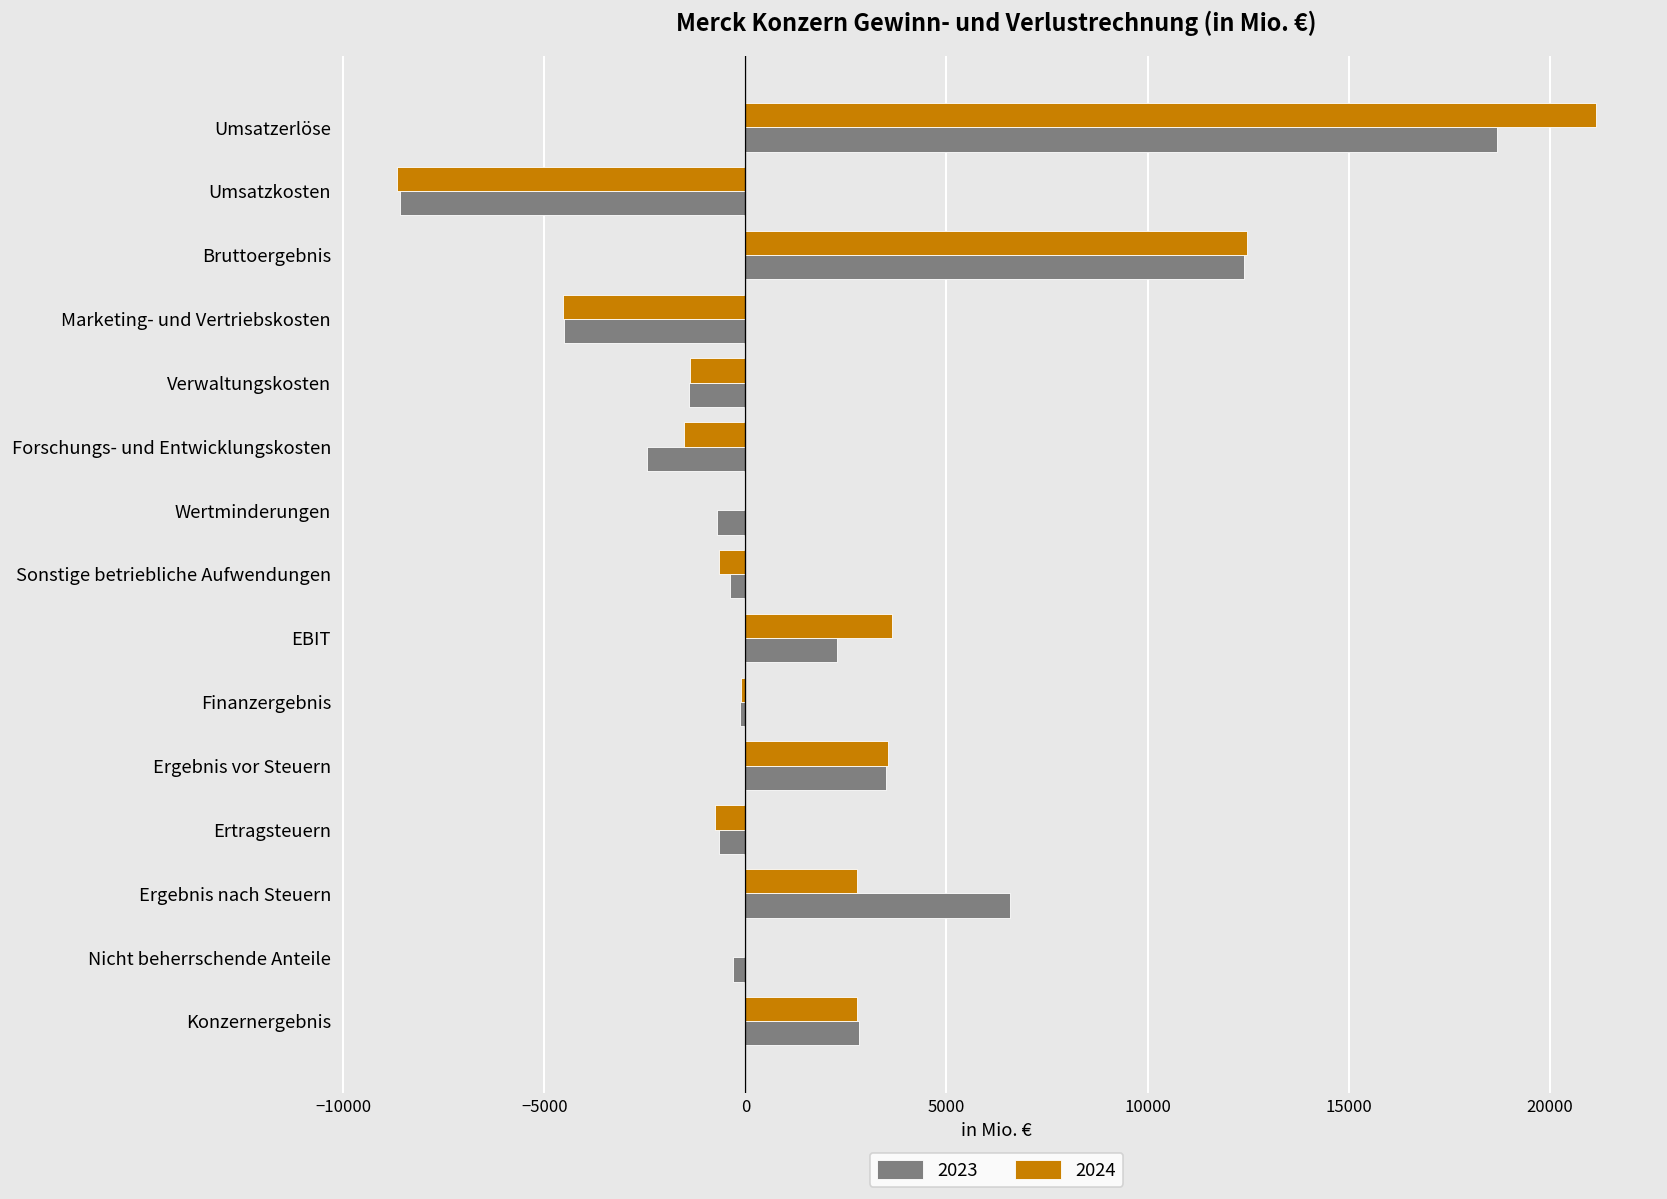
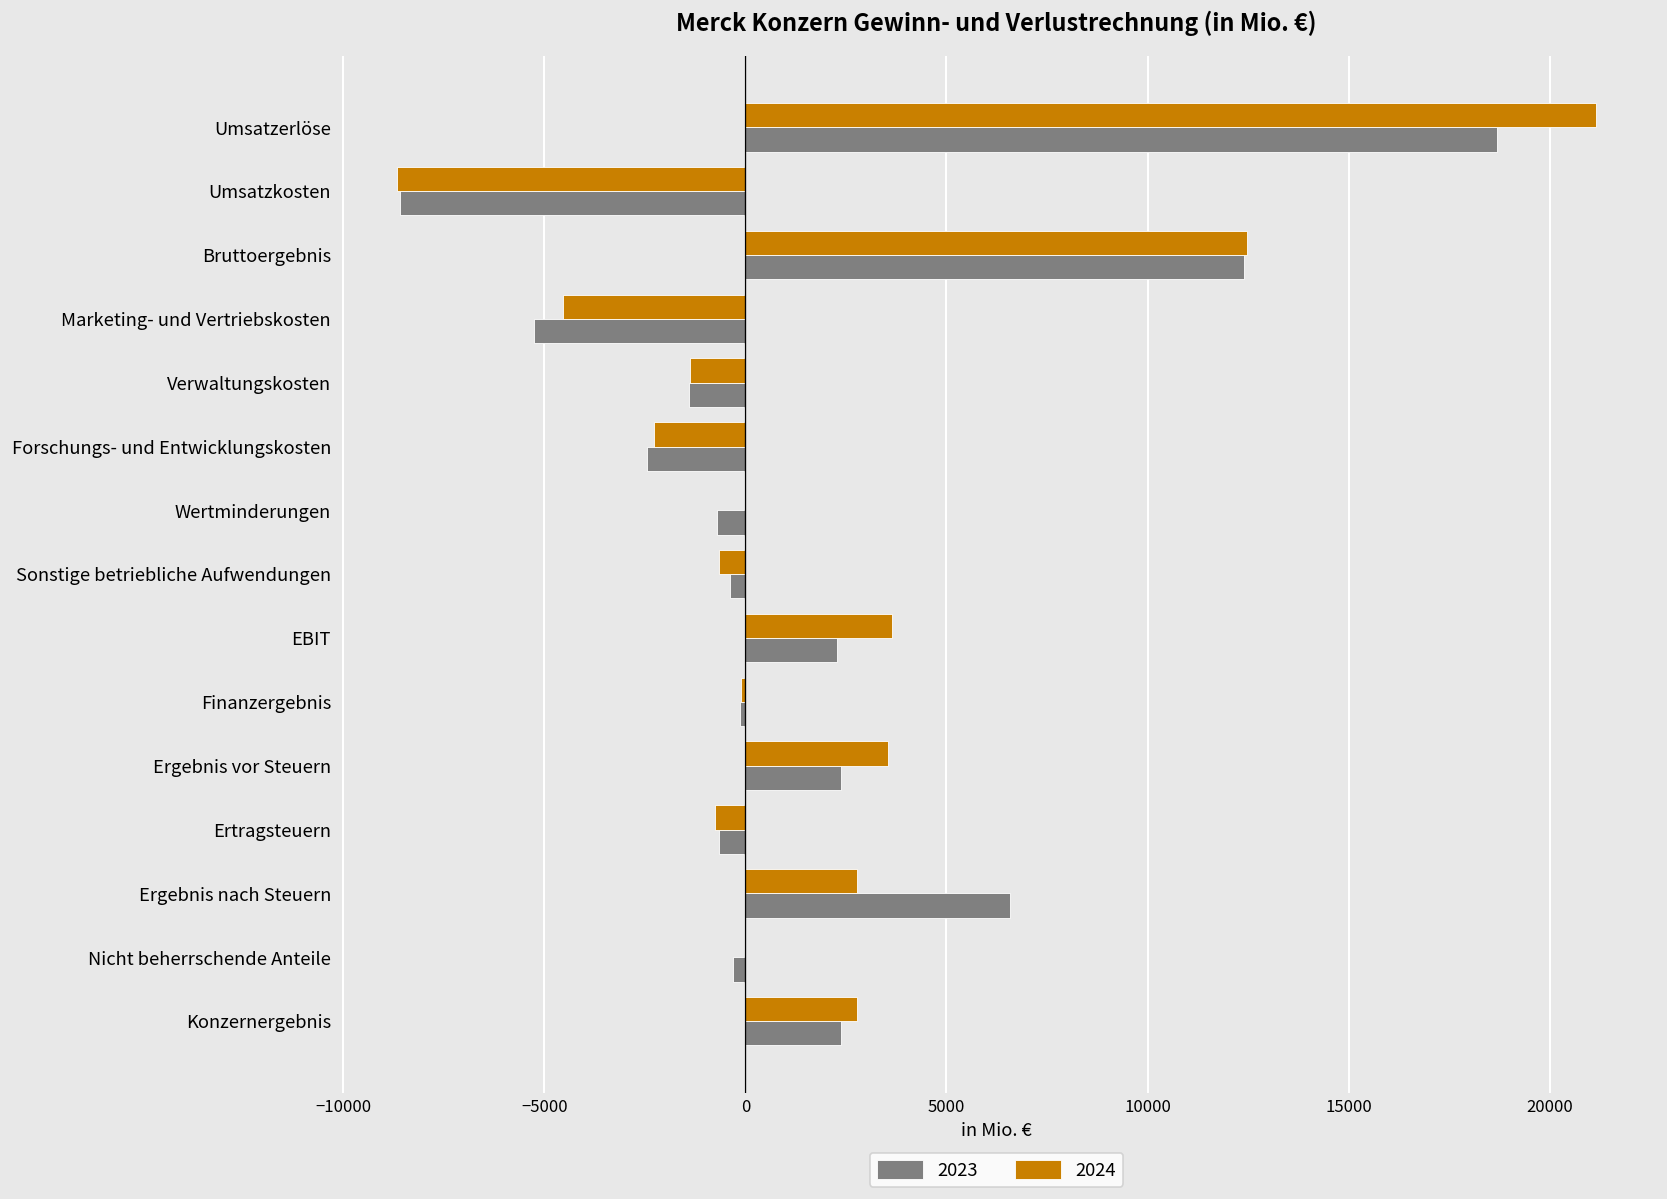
2023, Marketing- und Vertriebskosten: -4500 -> -5300
2024, Forschungs- und Entwicklungskosten: -1500 -> -2300
2023, Ergebnis vor Steuern: 3500 -> 2400
2023, Konzernergebnis: 2800 -> 2400
